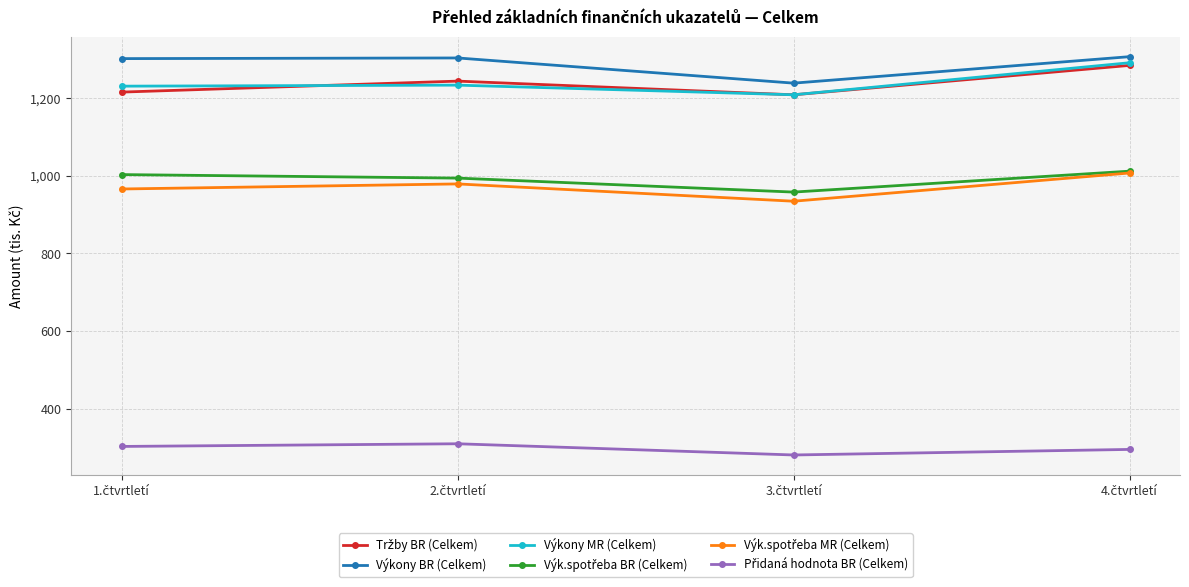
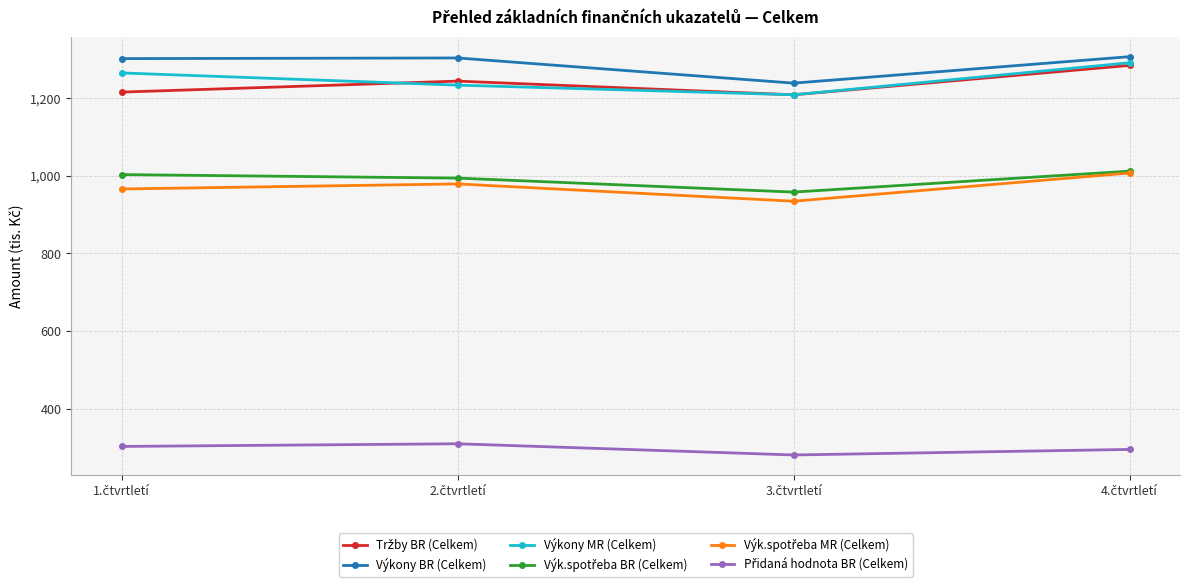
Výkony MR (Celkem), 1.čtvrtletí: 1,230 -> 1,270
